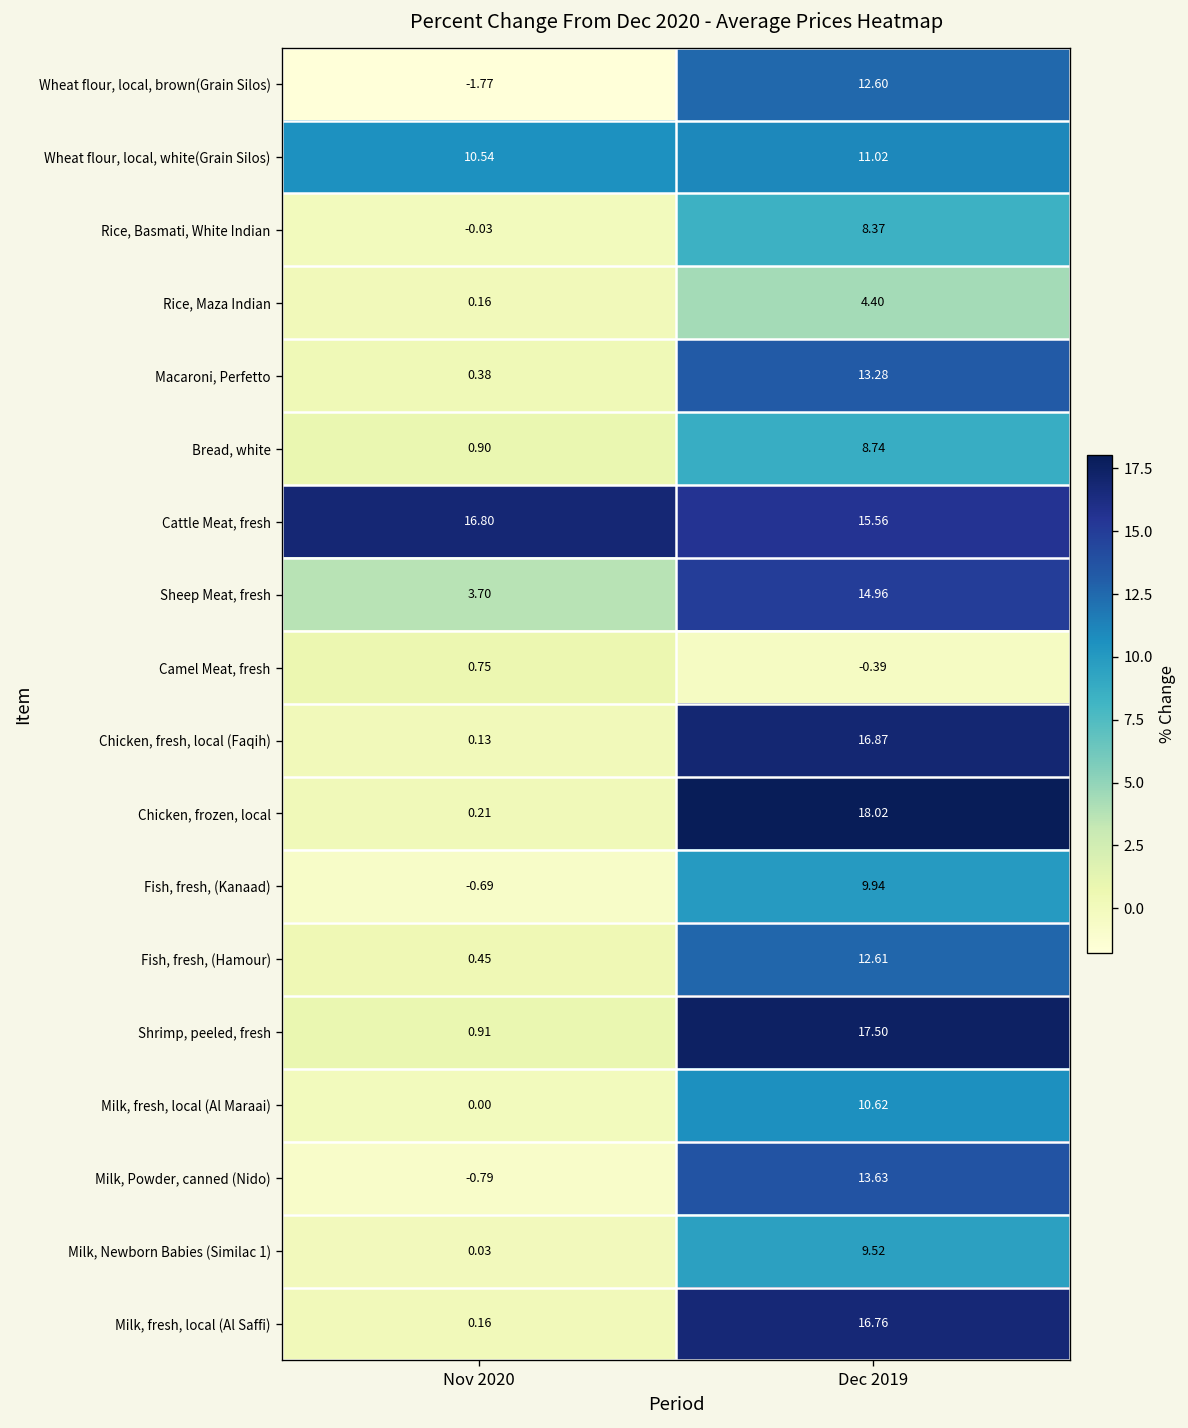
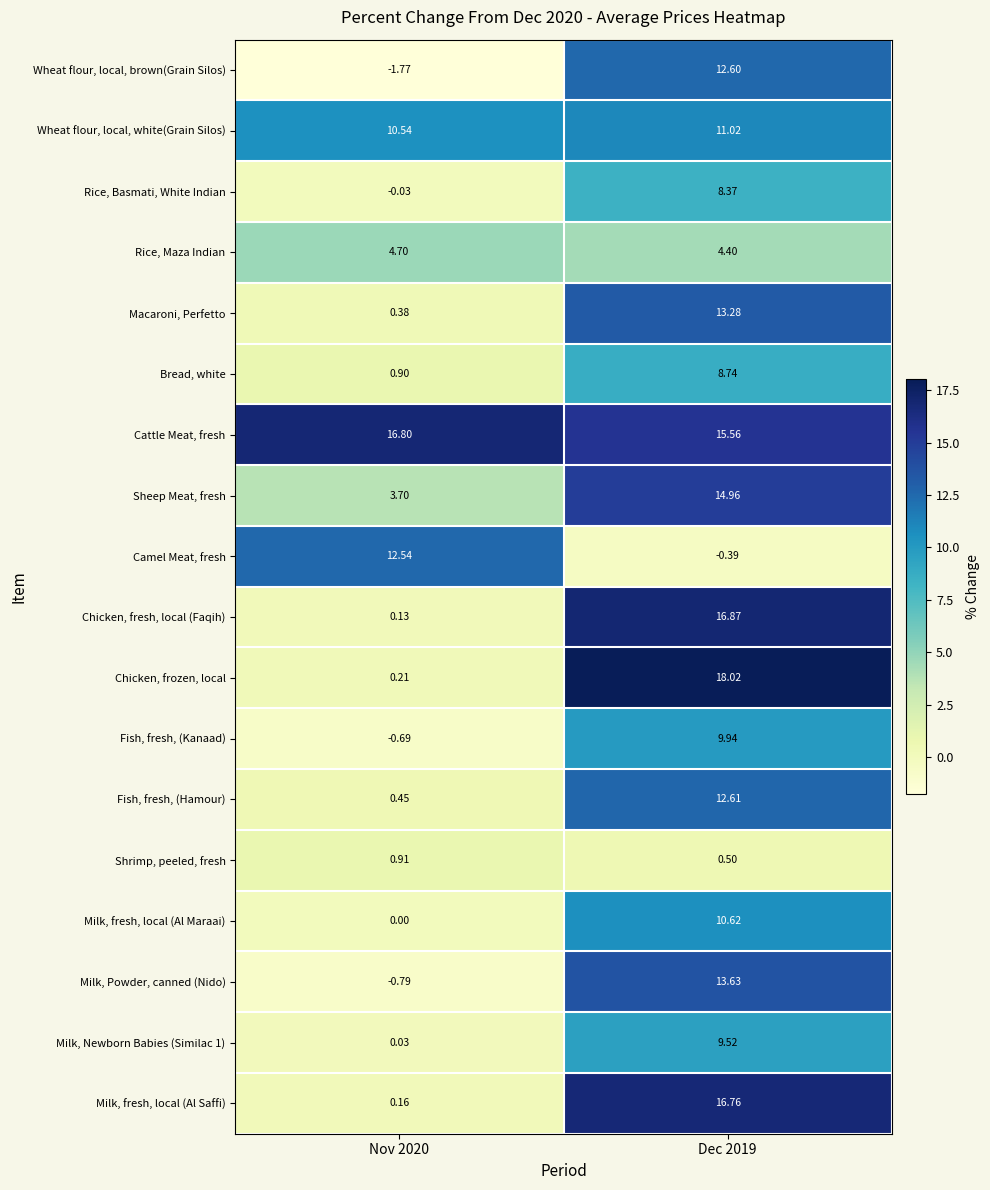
Rice, Maza Indian, Nov 2020: 0.16 -> 4.70
Camel Meat, fresh, Nov 2020: 0.75 -> 12.54
Shrimp, peeled, fresh, Dec 2019: 17.50 -> 0.50
